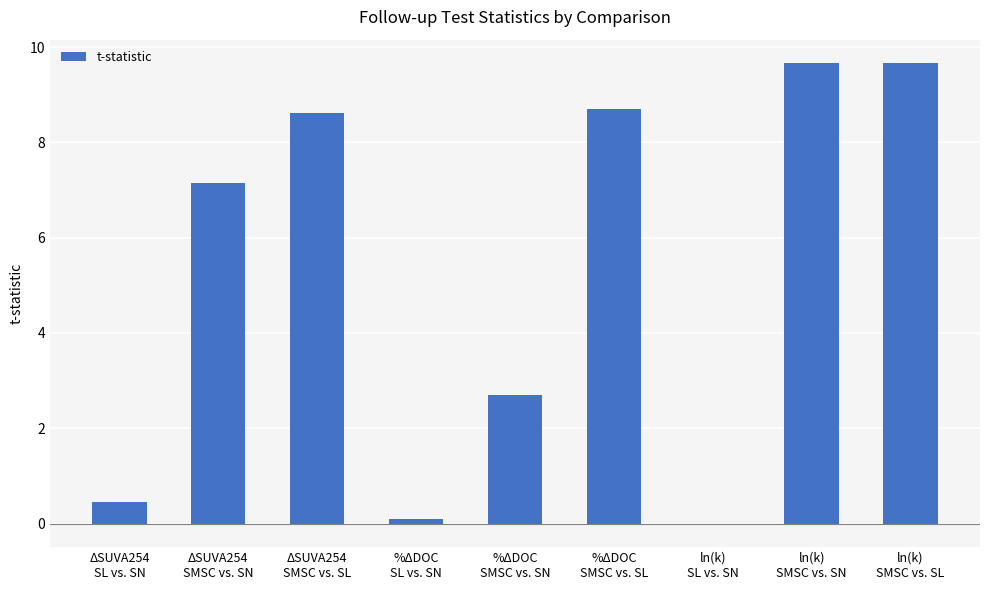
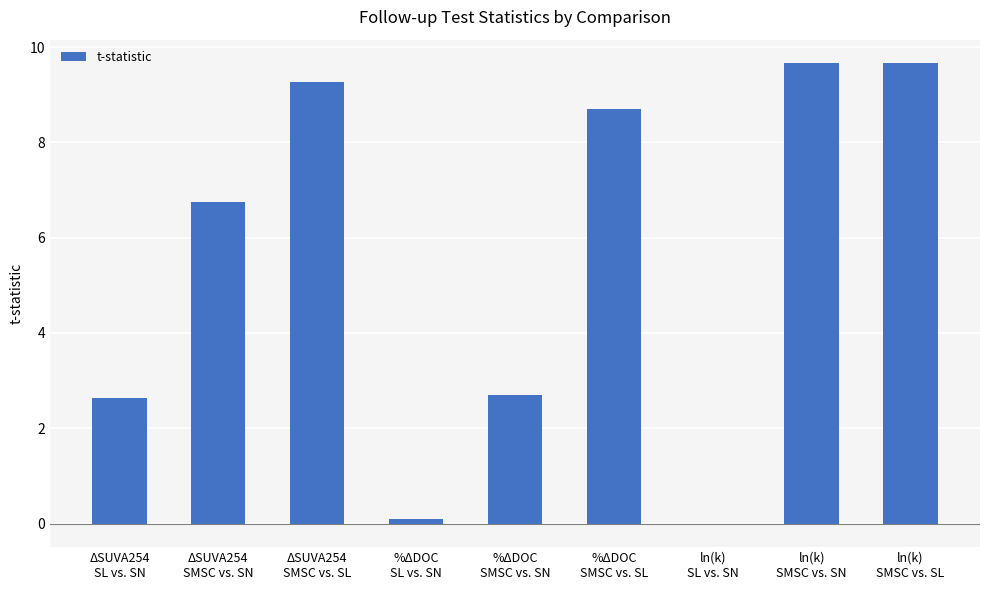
ΔSUVA254 SL vs. SN: 0.5 -> 2.6
ΔSUVA254 SMSC vs. SN: 7.1 -> 6.8
ΔSUVA254 SMSC vs. SL: 8.6 -> 9.3
